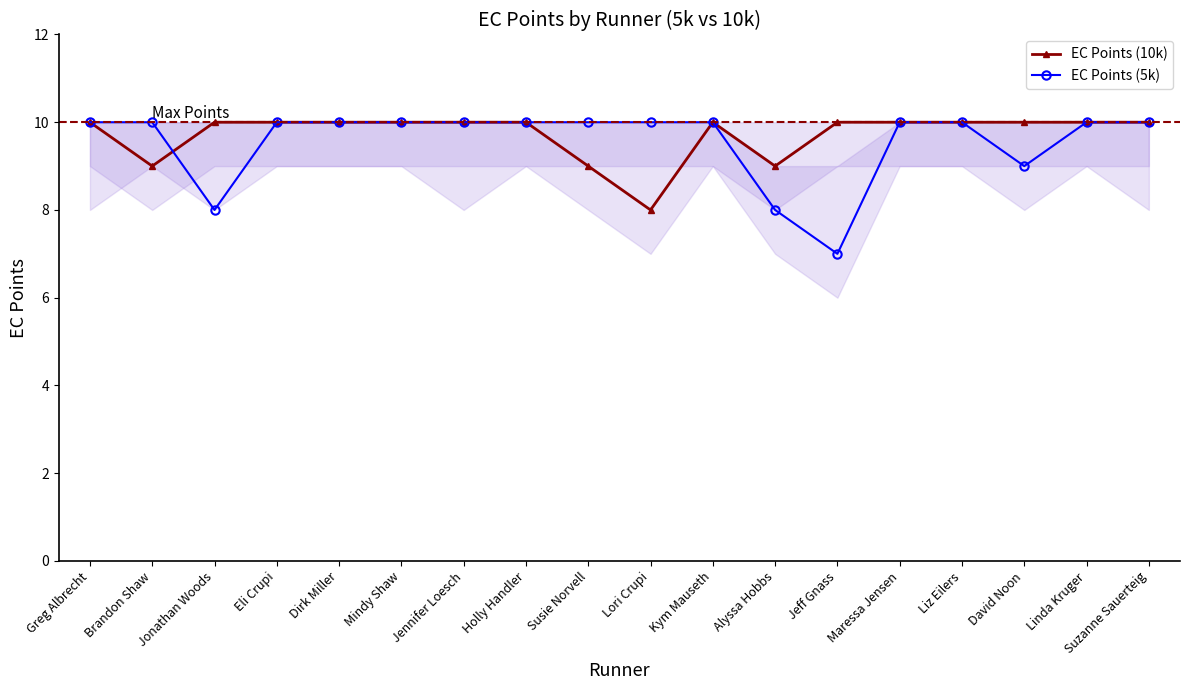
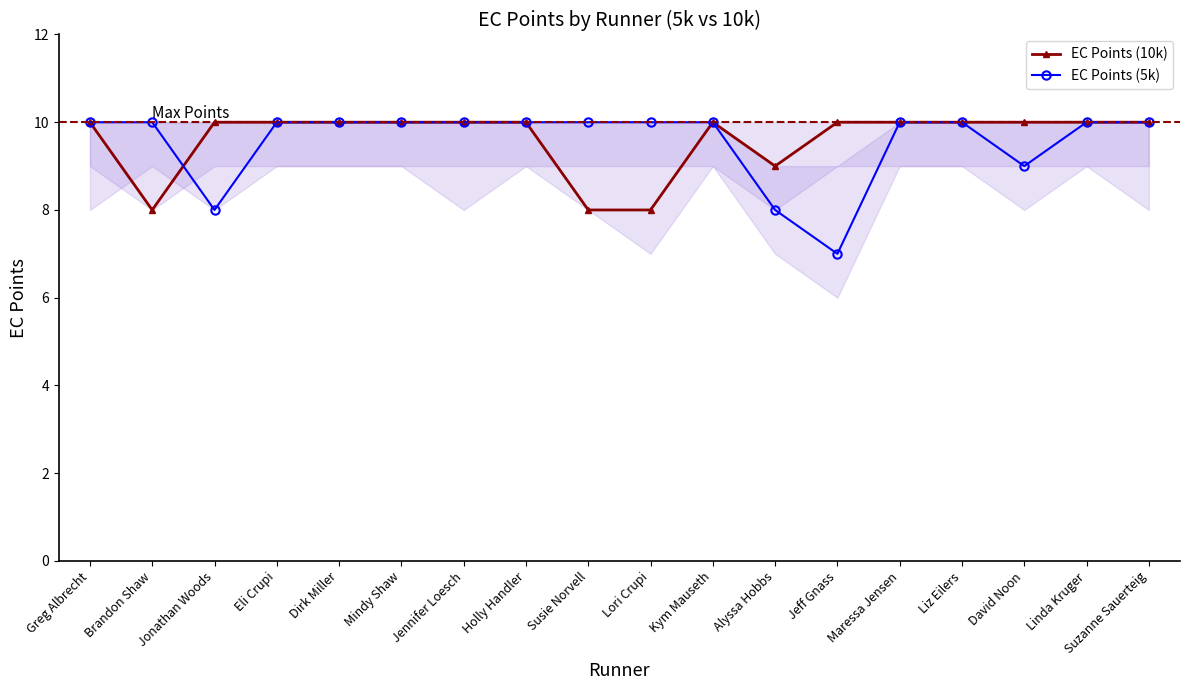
EC Points (10k), Brandon Shaw: 9 -> 8
EC Points (10k), Susie Norvell: 9 -> 8
